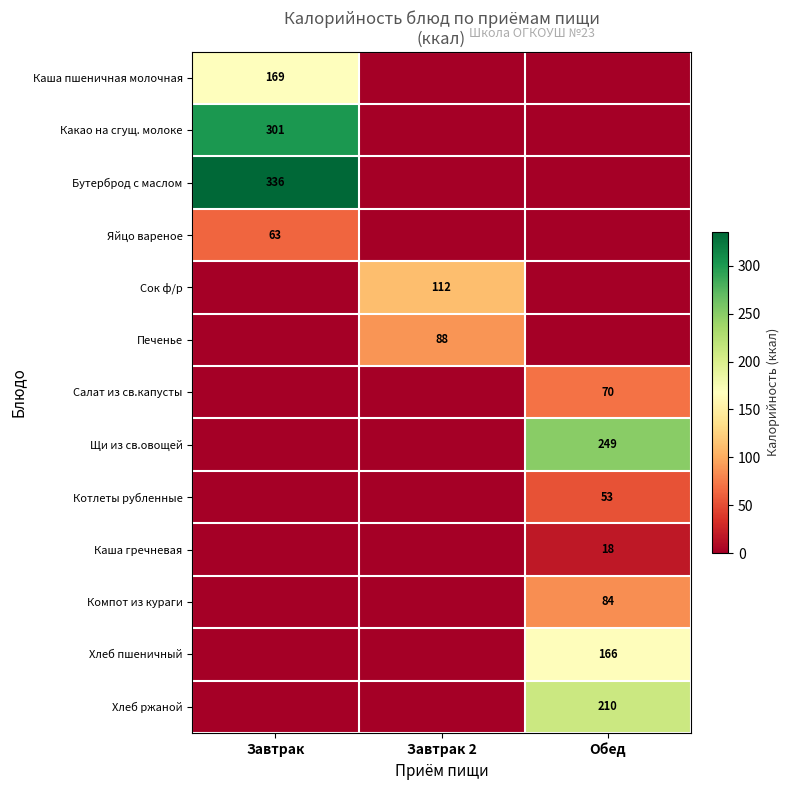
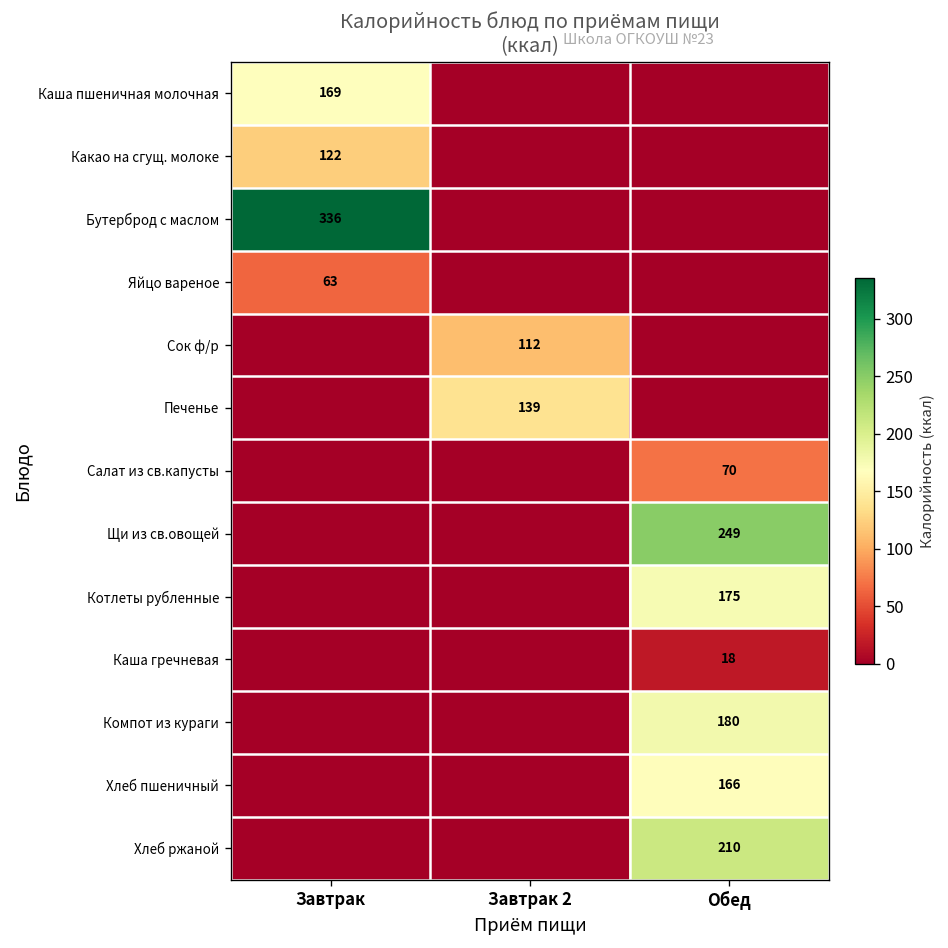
Какао на сгущ. молоке, Завтрак: 301 -> 122
Печенье, Завтрак 2: 88 -> 139
Котлеты рубленные, Обед: 53 -> 175
Компот из кураги, Обед: 84 -> 180
